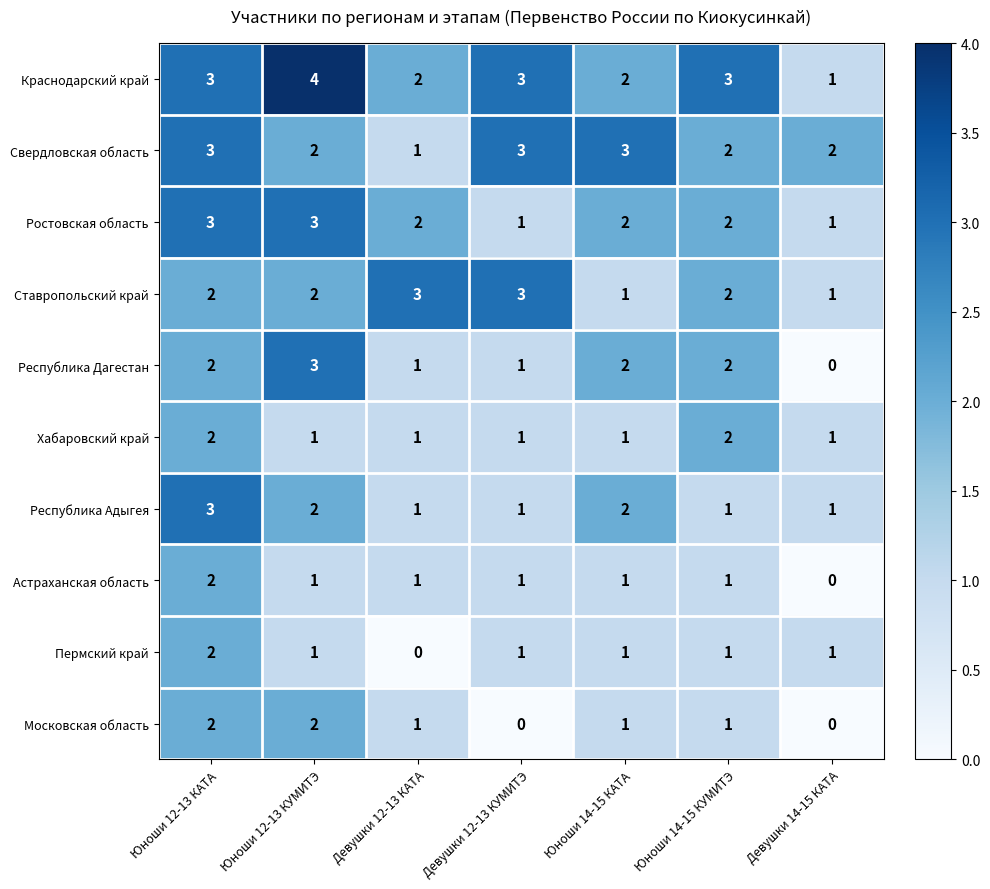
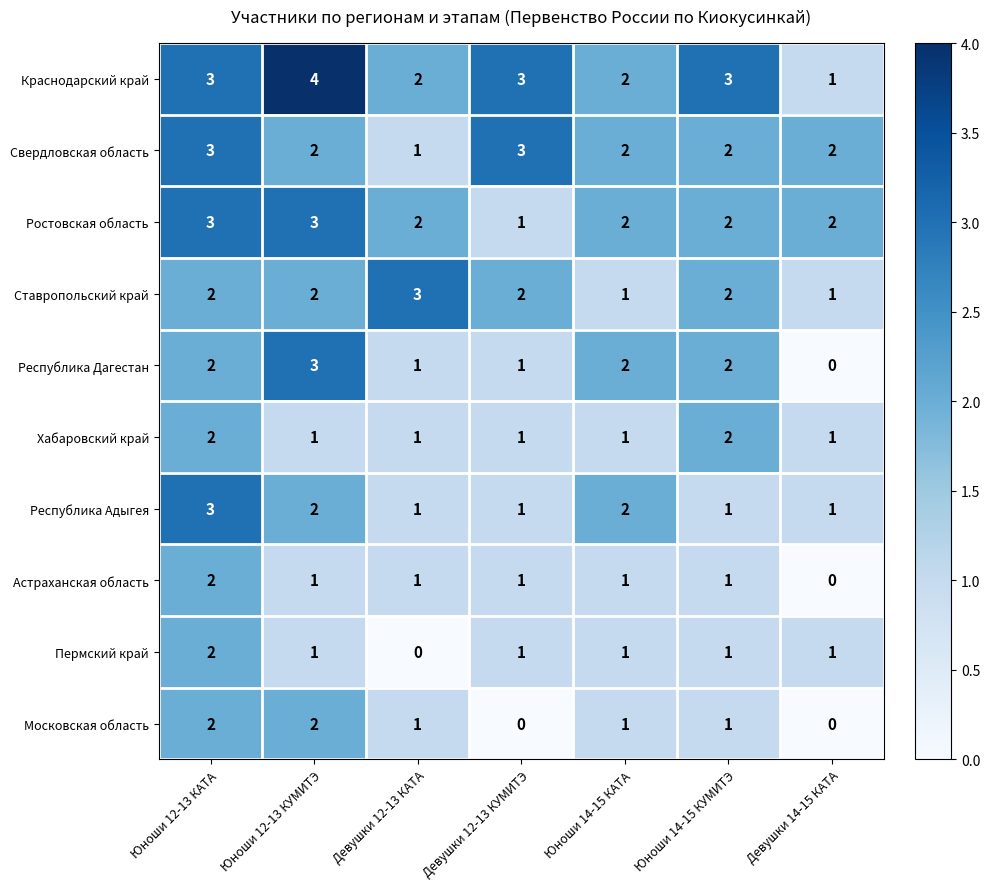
Свердловская область, Юноши 14-15 КАТА: 3 -> 2
Ростовская область, Девушки 14-15 КАТА: 1 -> 2
Ставропольский край, Девушки 12-13 КУМИТЭ: 3 -> 2
